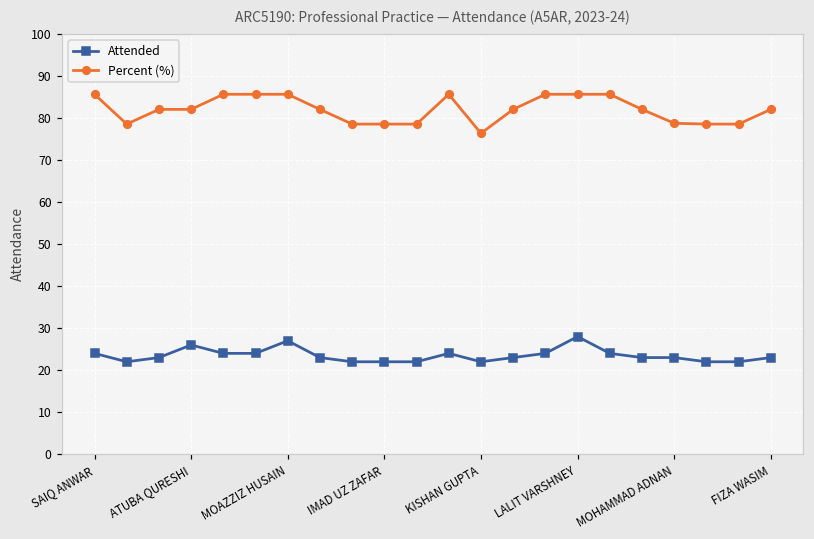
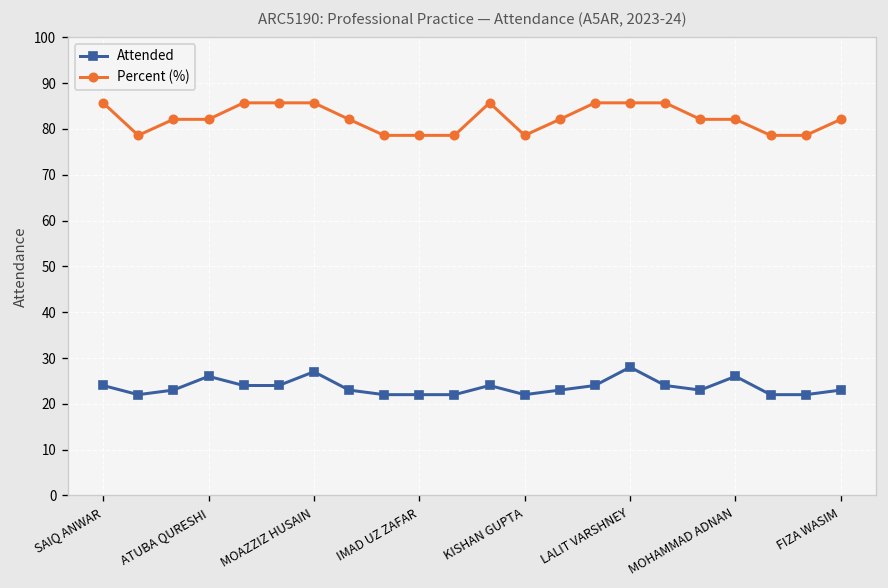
Percent (%), KISHAN GUPTA: 76 -> 79
Attended, MOHAMMAD ADNAN: 23 -> 26
Percent (%), MOHAMMAD ADNAN: 79 -> 82
